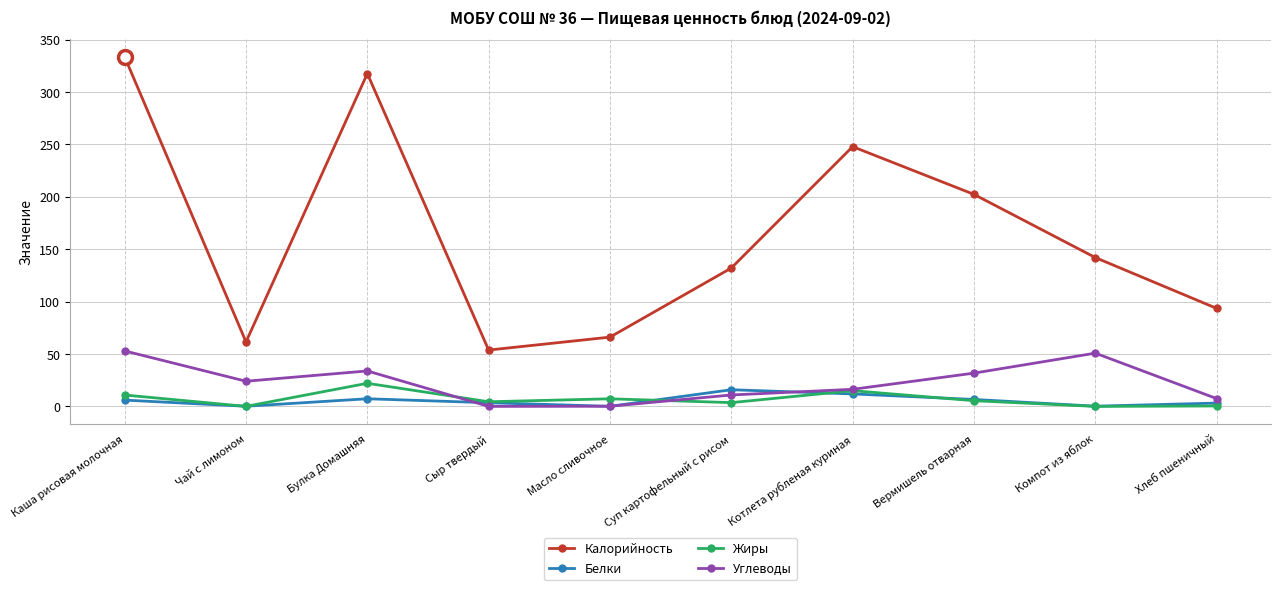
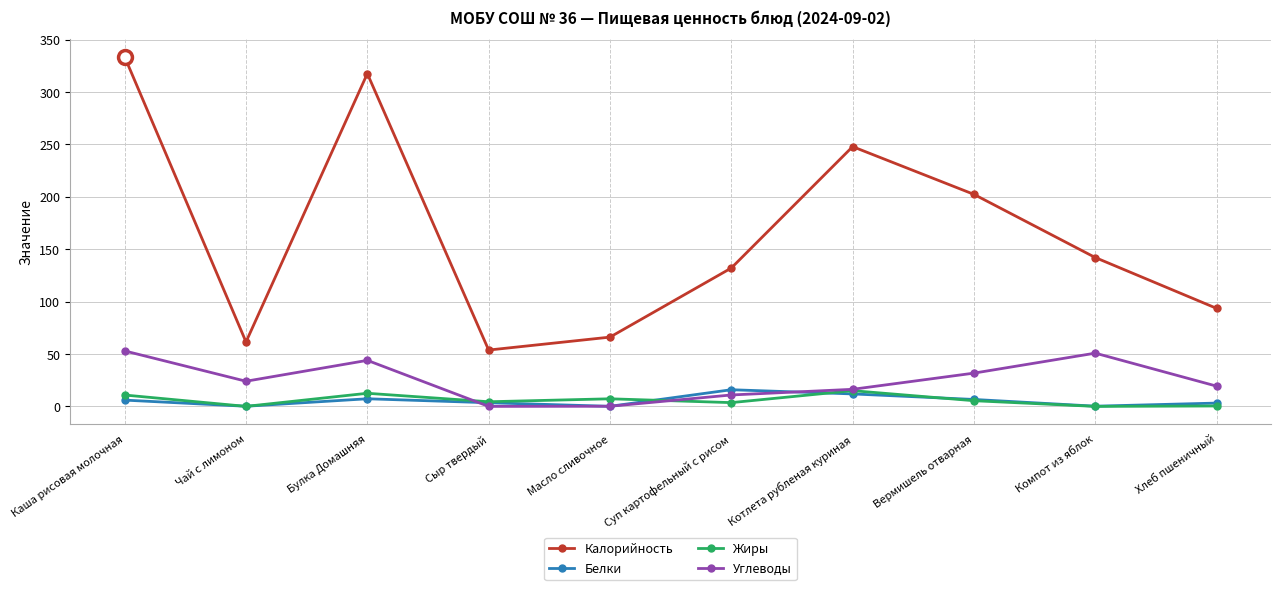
Жиры, Булка Домашняя: 22 -> 13
Углеводы, Булка Домашняя: 34 -> 44
Углеводы, Хлеб пшеничный: 7 -> 19
